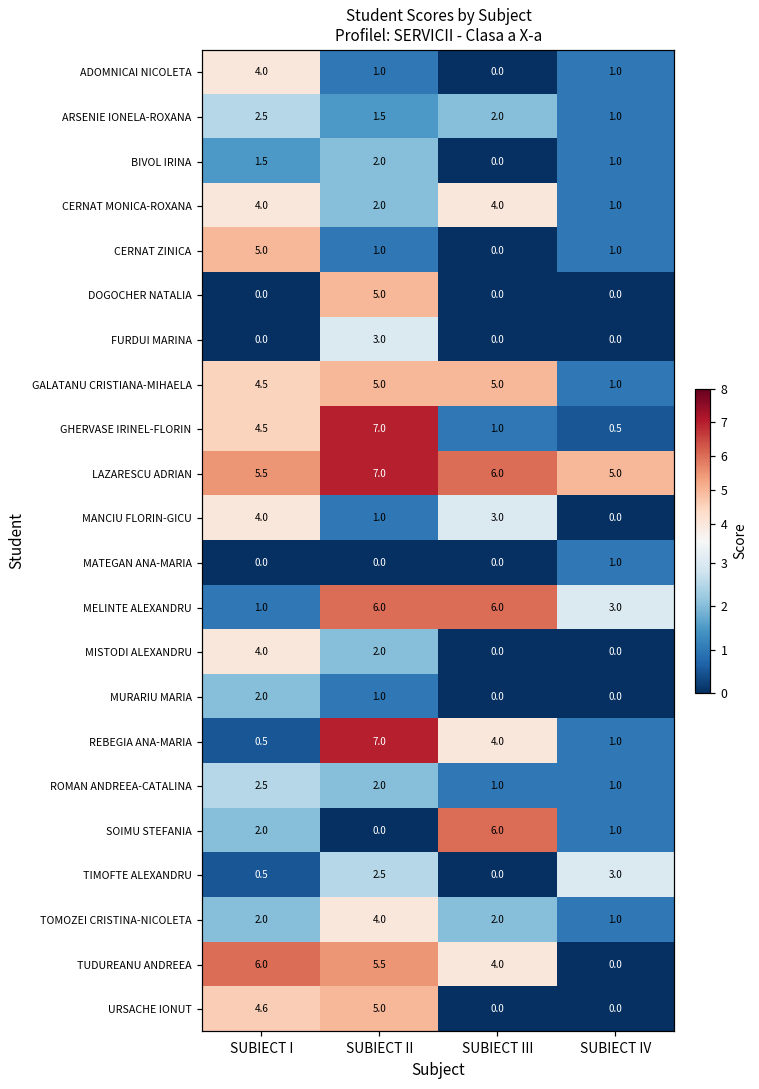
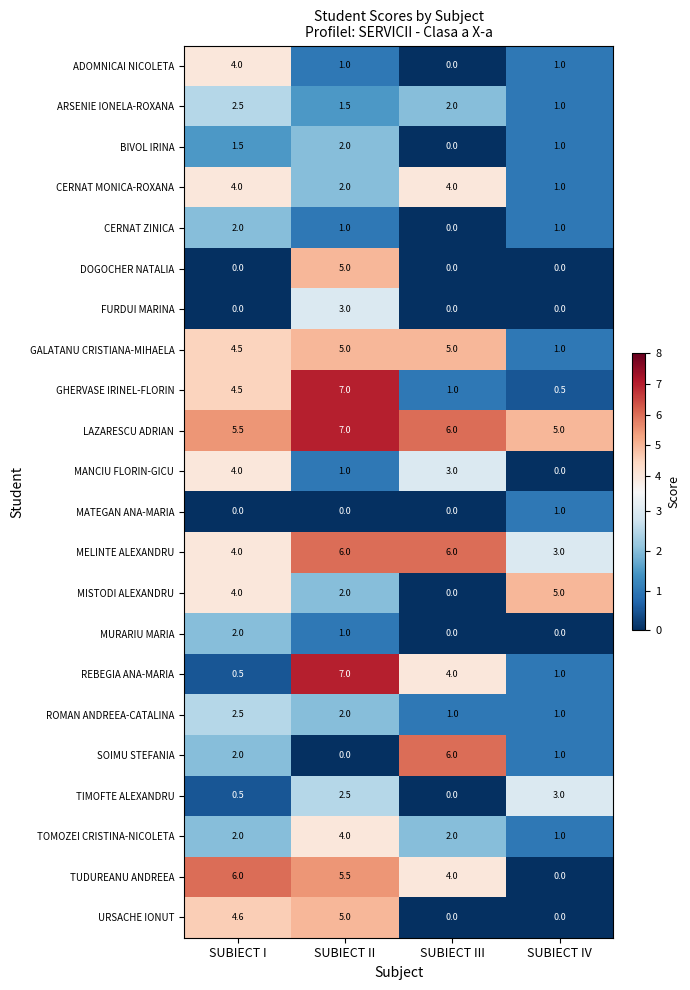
CERNAT ZINICA, SUBIECT I: 5.0 -> 2.0
MELINTE ALEXANDRU, SUBIECT I: 1.0 -> 4.0
MISTODI ALEXANDRU, SUBIECT IV: 0.0 -> 5.0
